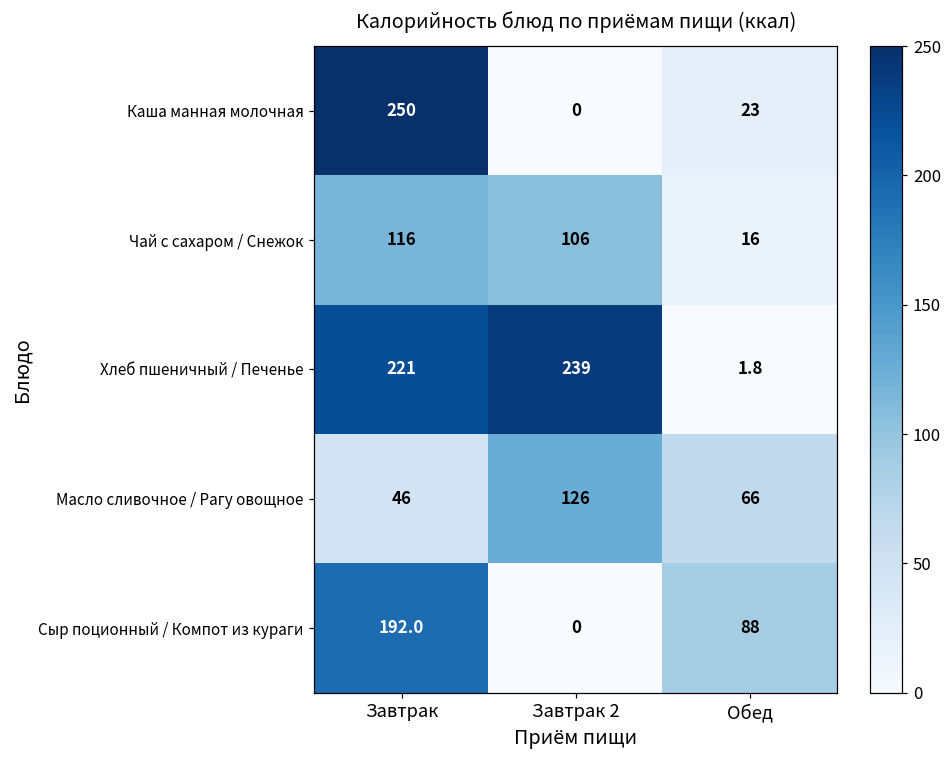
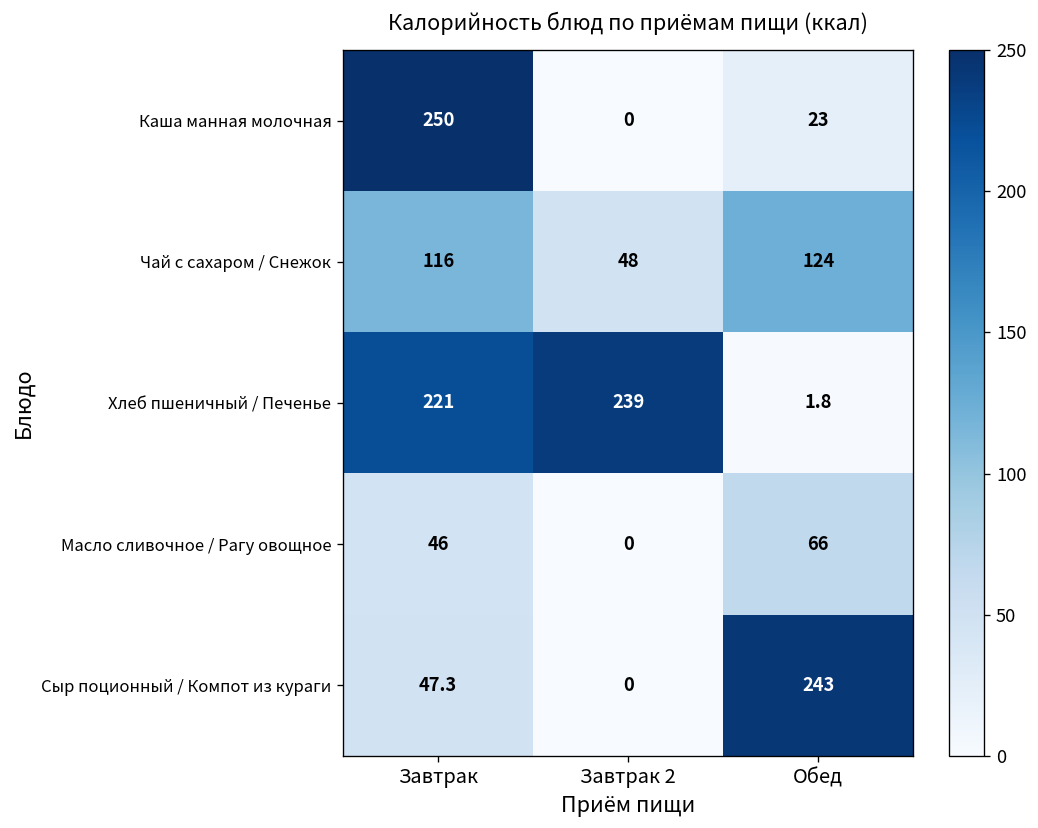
Чай с сахаром / Снежок, Завтрак 2: 106 -> 48
Чай с сахаром / Снежок, Обед: 16 -> 124
Масло сливочное / Рагу овощное, Завтрак 2: 126 -> 0
Сыр поционный / Компот из кураги, Завтрак: 192.0 -> 47.3
Сыр поционный / Компот из кураги, Обед: 88 -> 243
